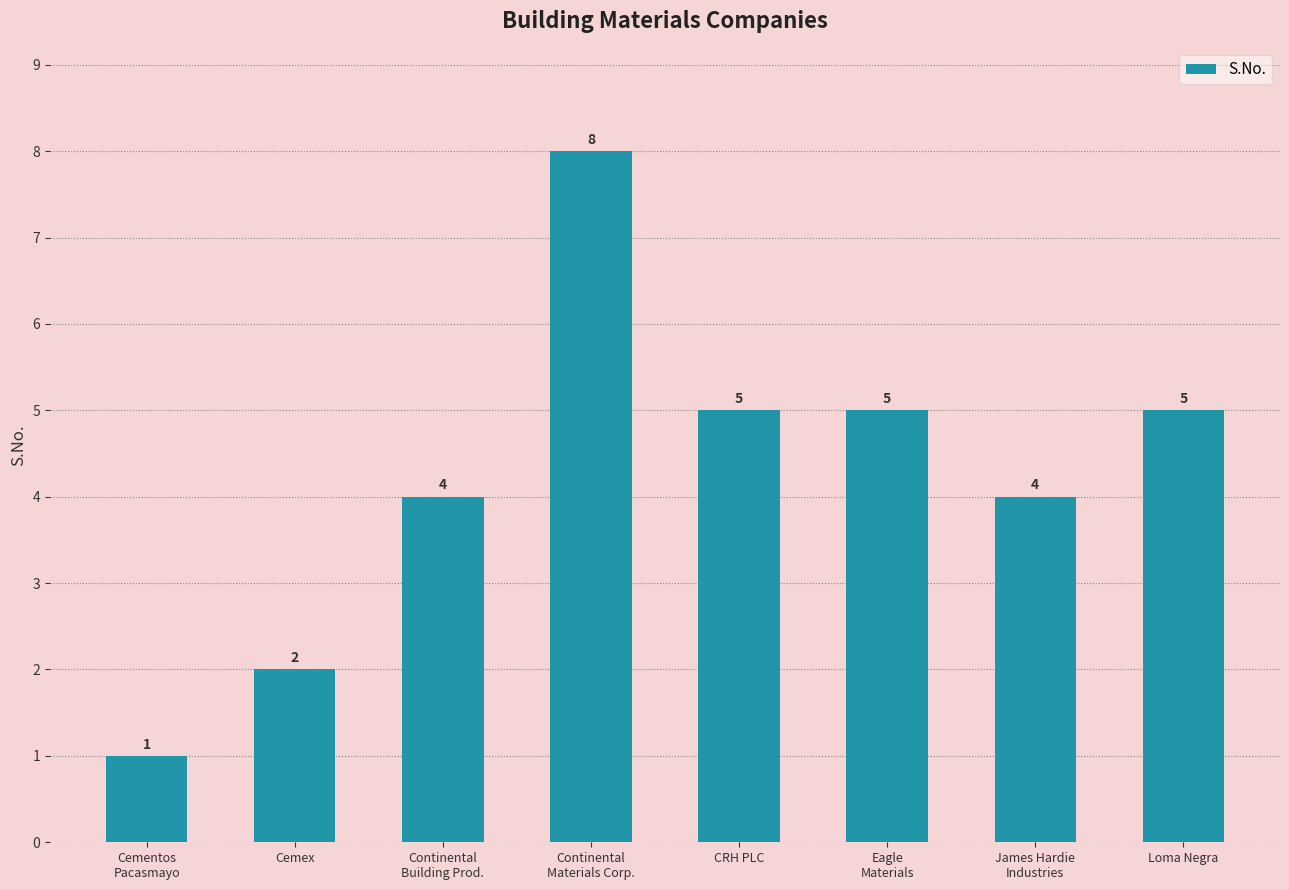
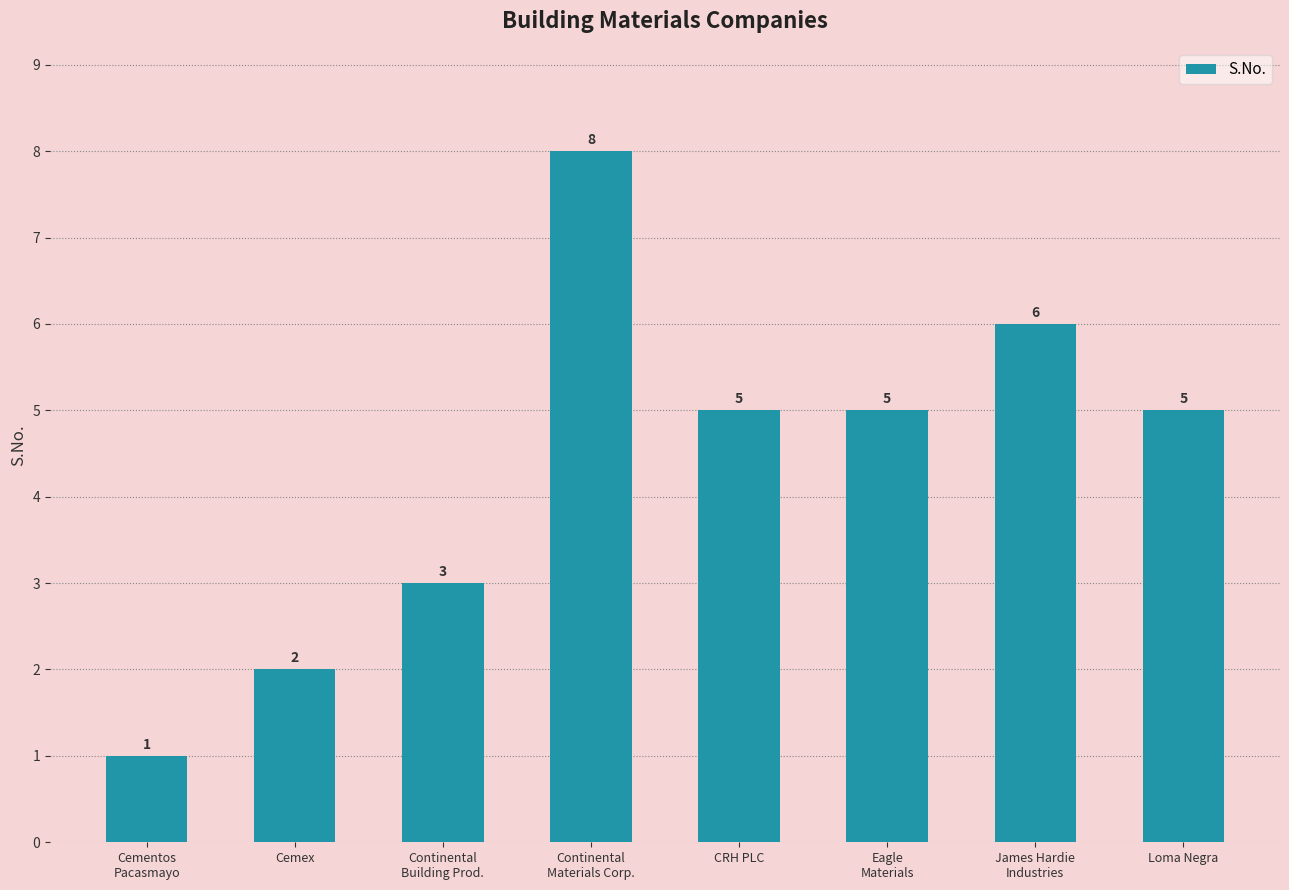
Continental Building Prod.: 4 -> 3
James Hardie Industries: 4 -> 6
